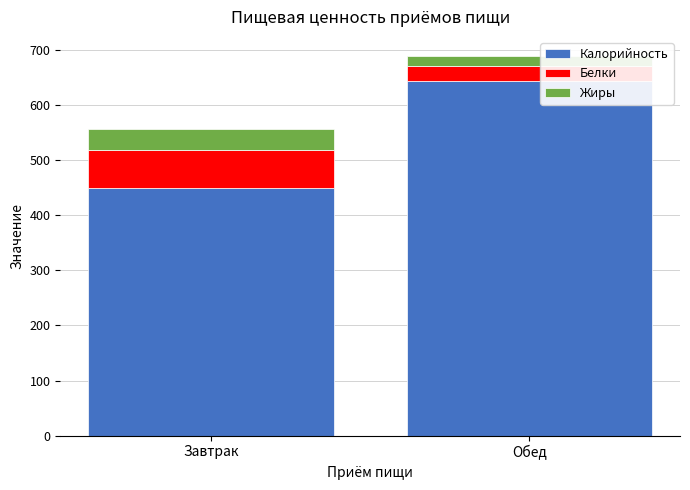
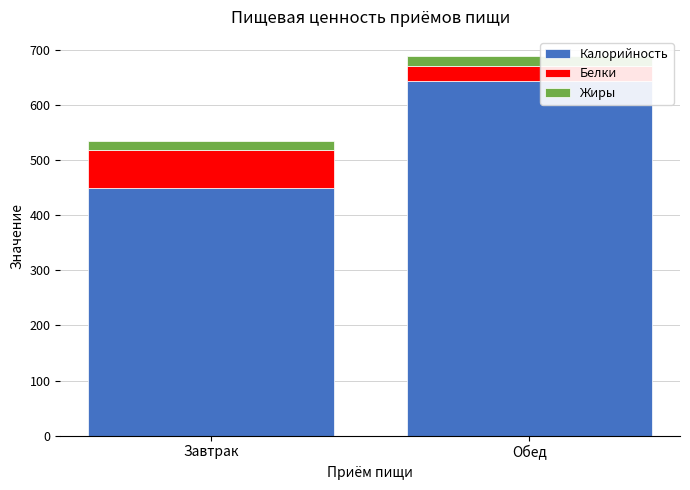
Жиры, Завтрак: 40 -> 20
